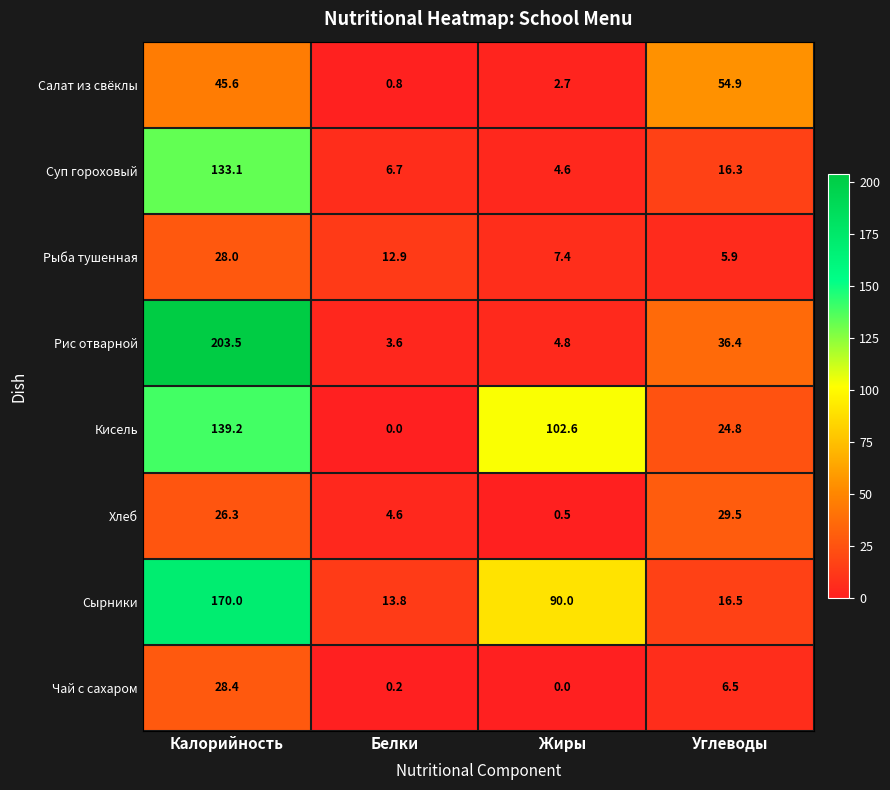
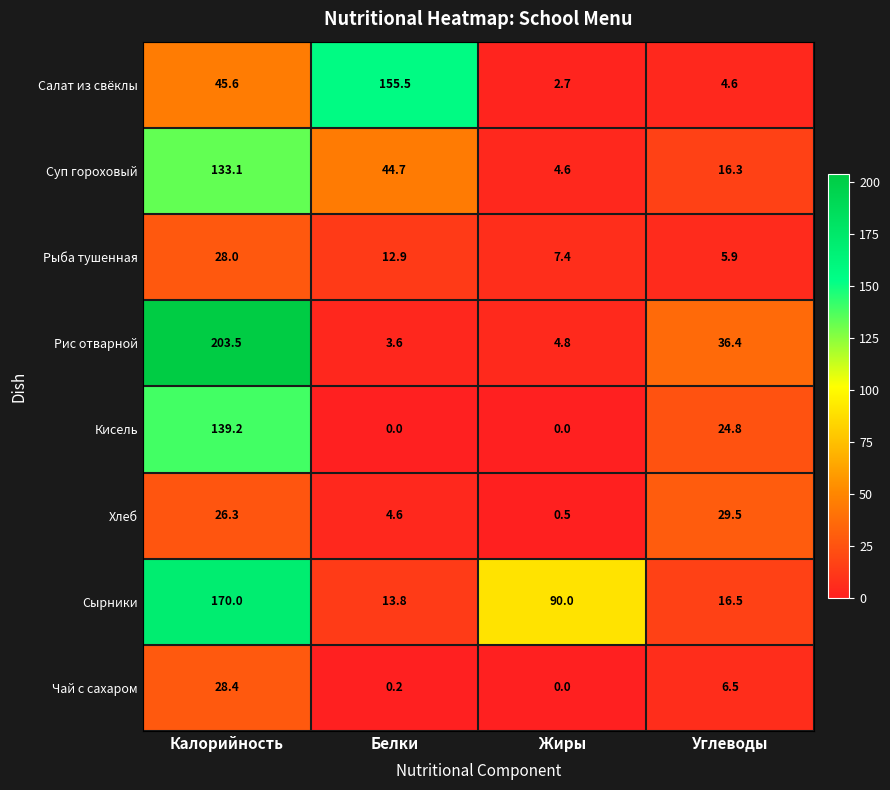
Салат из свёклы, Белки: 0.8 -> 155.5
Салат из свёклы, Углеводы: 54.9 -> 4.6
Суп гороховый, Белки: 6.7 -> 44.7
Кисель, Жиры: 102.6 -> 0.0
